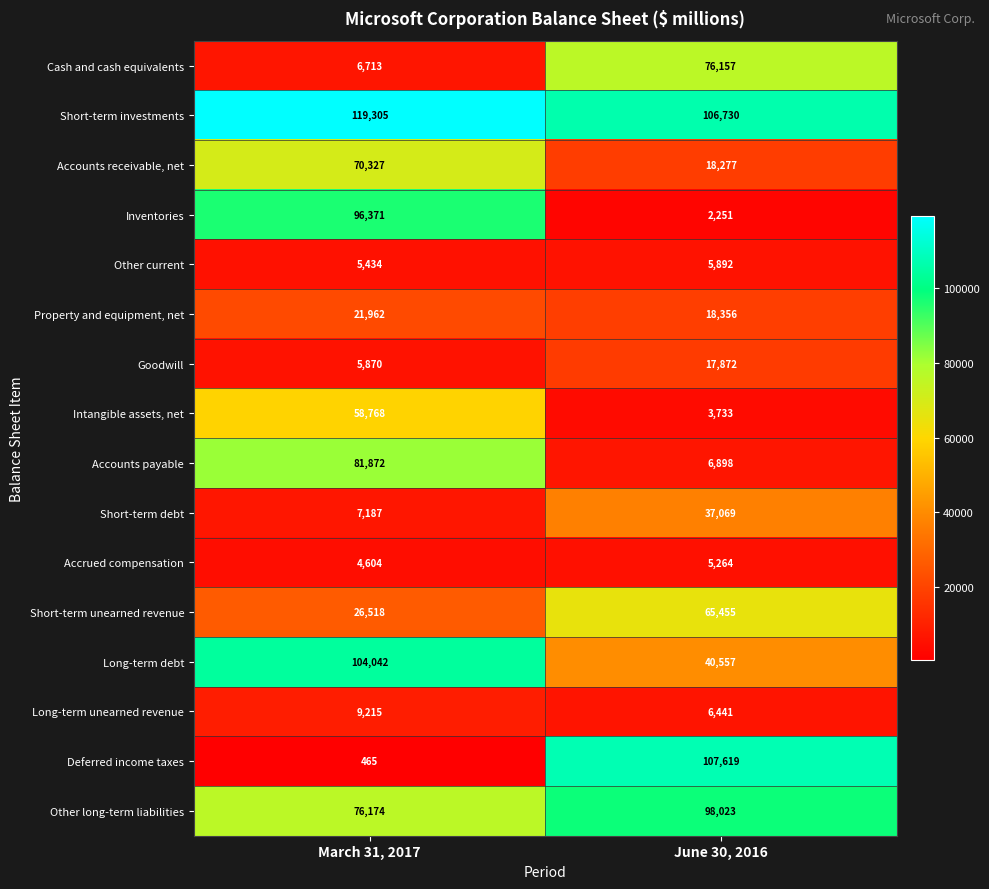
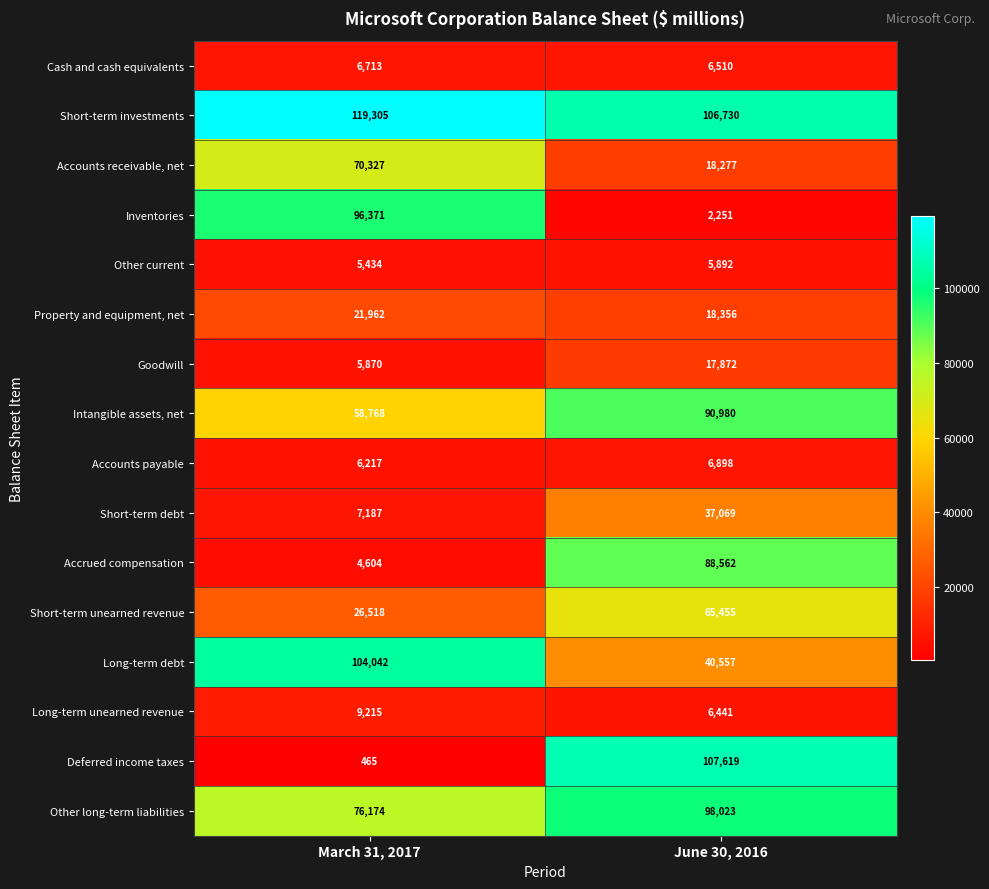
Cash and cash equivalents, June 30, 2016: 76,157 -> 6,510
Intangible assets, net, June 30, 2016: 3,733 -> 90,980
Accounts payable, March 31, 2017: 81,872 -> 6,217
Accrued compensation, June 30, 2016: 5,264 -> 88,562
